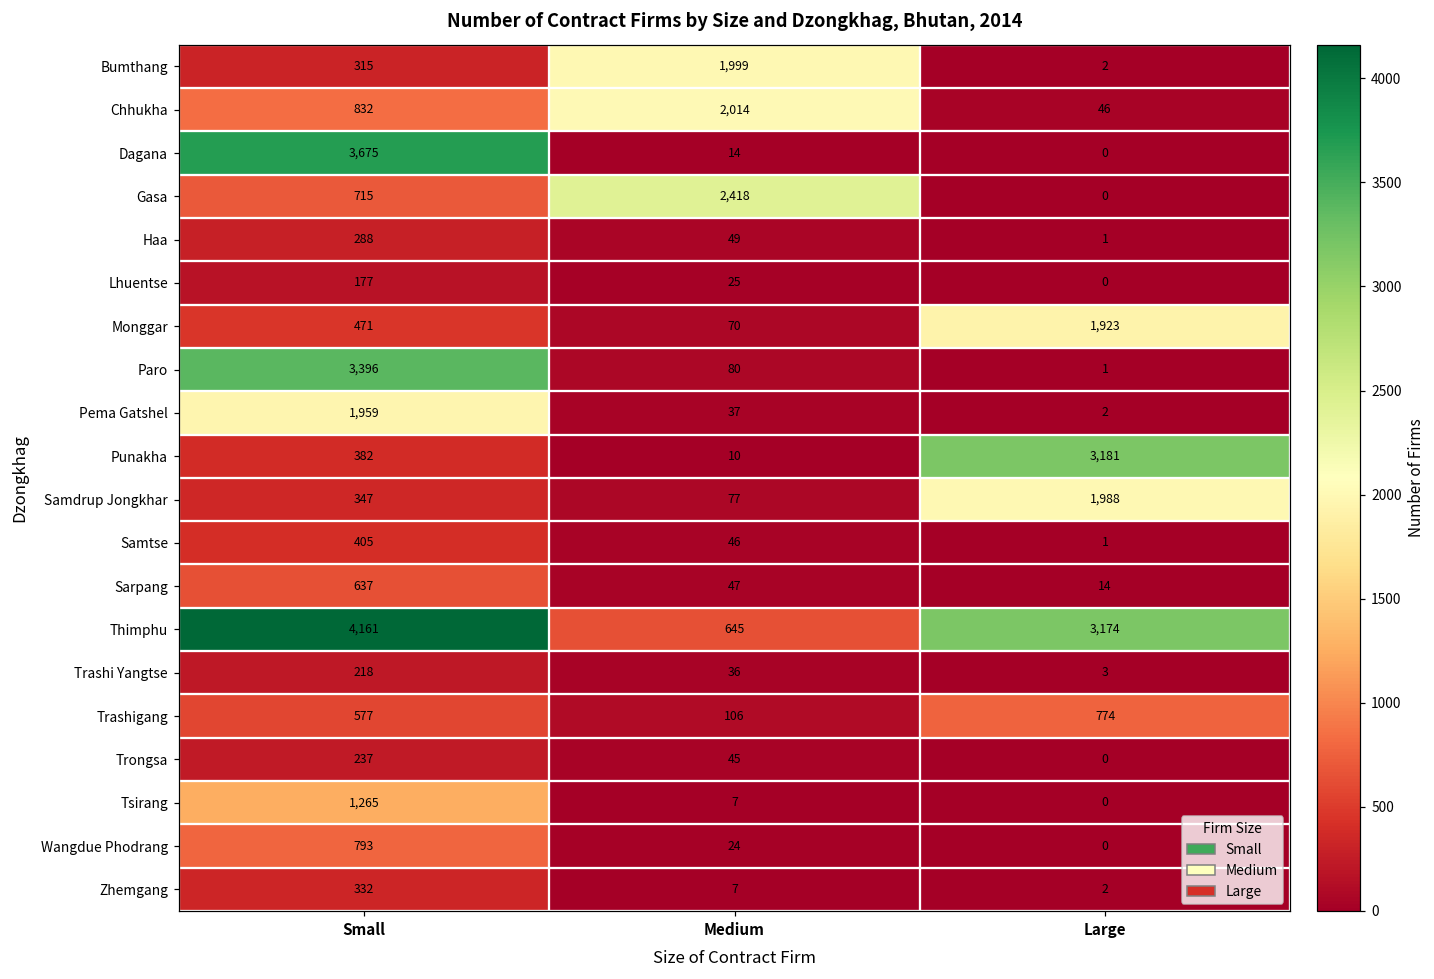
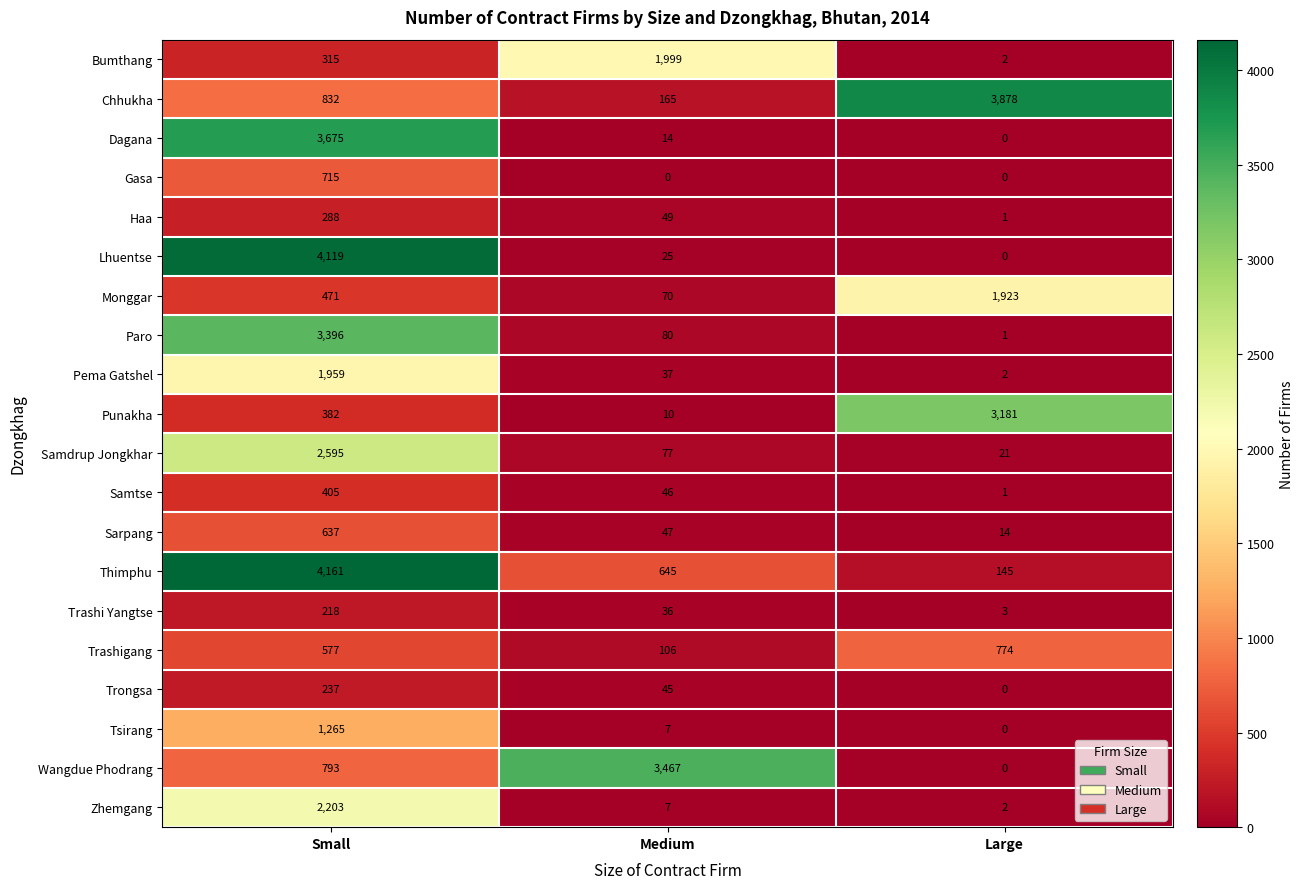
Chhukha, Medium: 2,014 -> 165
Chhukha, Large: 46 -> 3,878
Gasa, Medium: 2,418 -> 0
Lhuentse, Small: 177 -> 4,119
Samdrup Jongkhar, Small: 347 -> 2,595
Samdrup Jongkhar, Large: 1,988 -> 21
Thimphu, Large: 3,174 -> 145
Wangdue Phodrang, Medium: 24 -> 3,467
Zhemgang, Small: 332 -> 2,203
